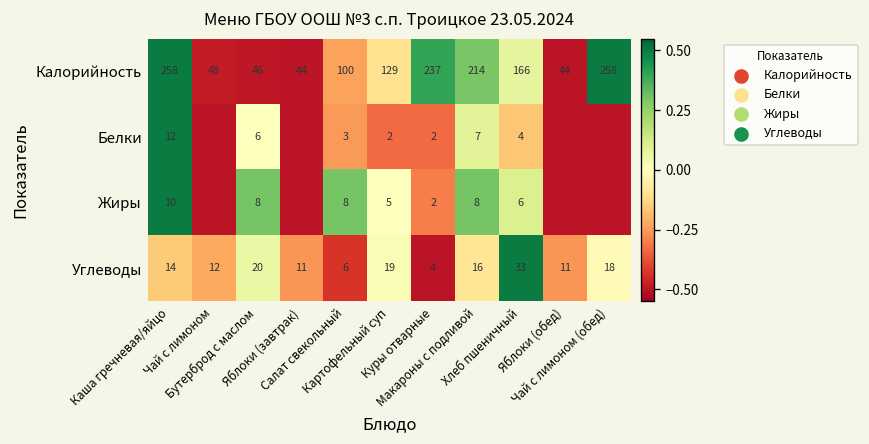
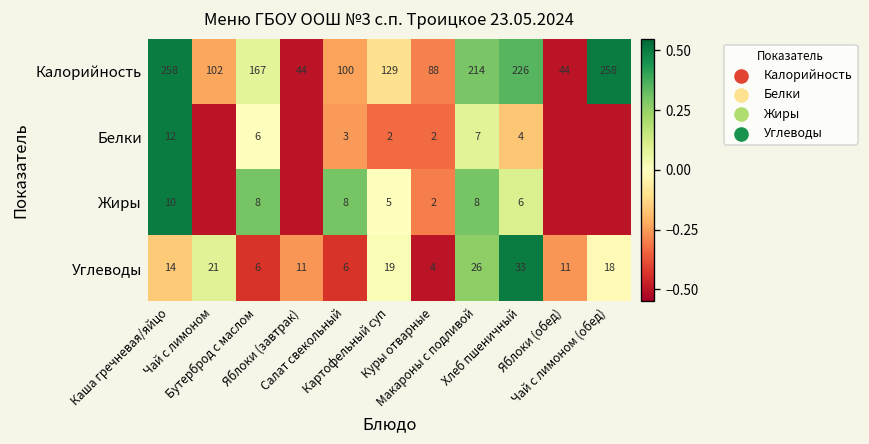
Калорийность, Чай с лимоном: 48 -> 102
Калорийность, Бутерброд с маслом: 46 -> 167
Калорийность, Куры отварные: 237 -> 88
Калорийность, Хлеб пшеничный: 166 -> 226
Углеводы, Чай с лимоном: 12 -> 21
Углеводы, Бутерброд с маслом: 20 -> 6
Углеводы, Макароны с подливой: 16 -> 26
